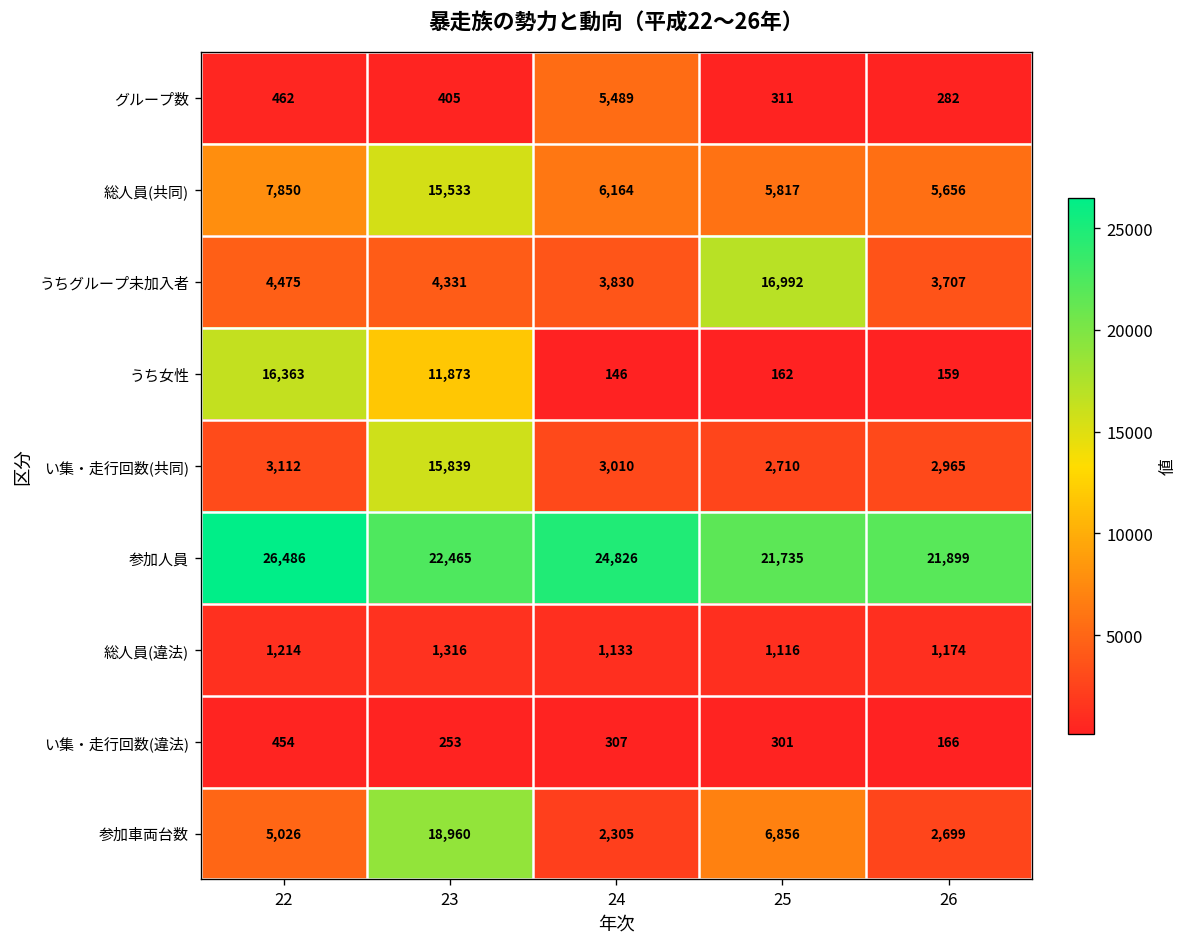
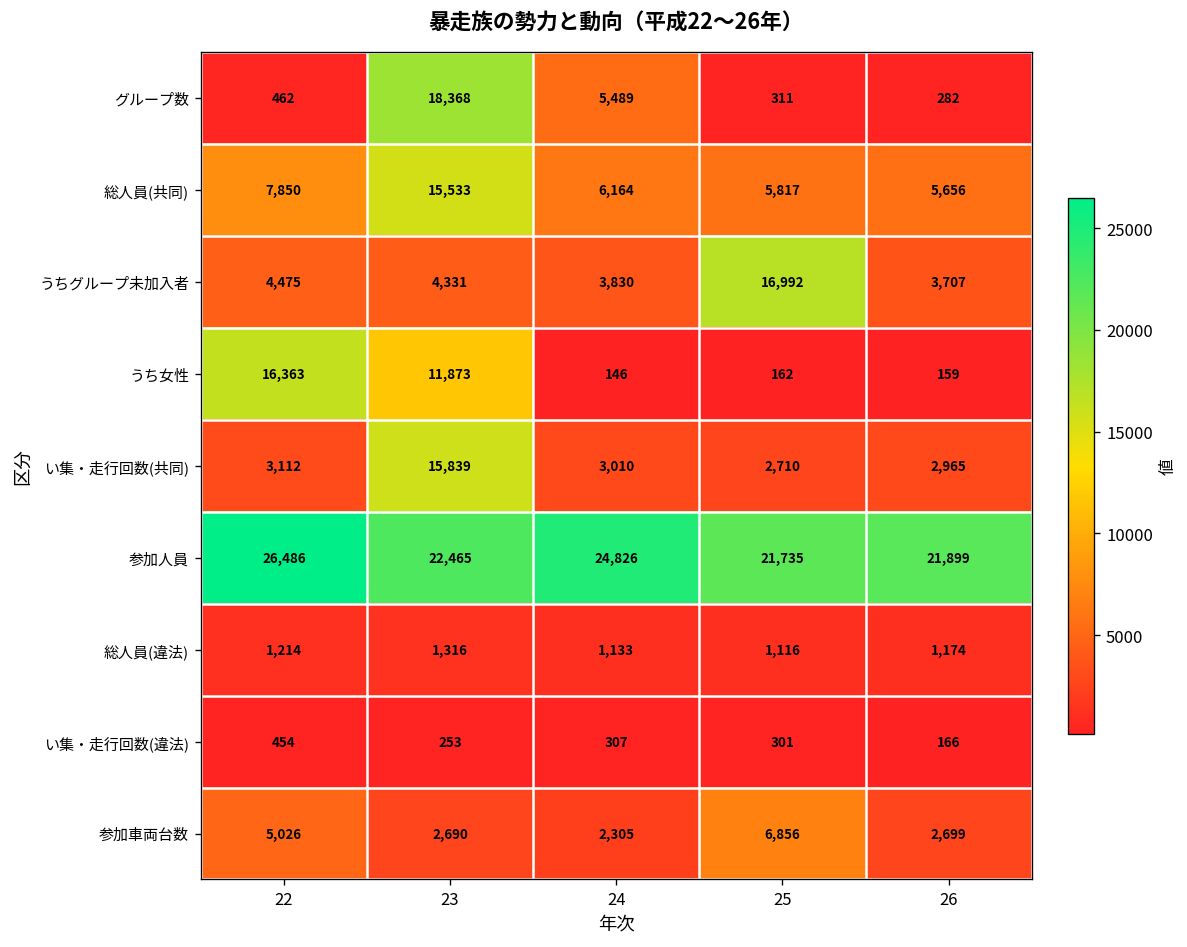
グループ数, 23: 405 -> 18,368
参加車両台数, 23: 18,960 -> 2,690
